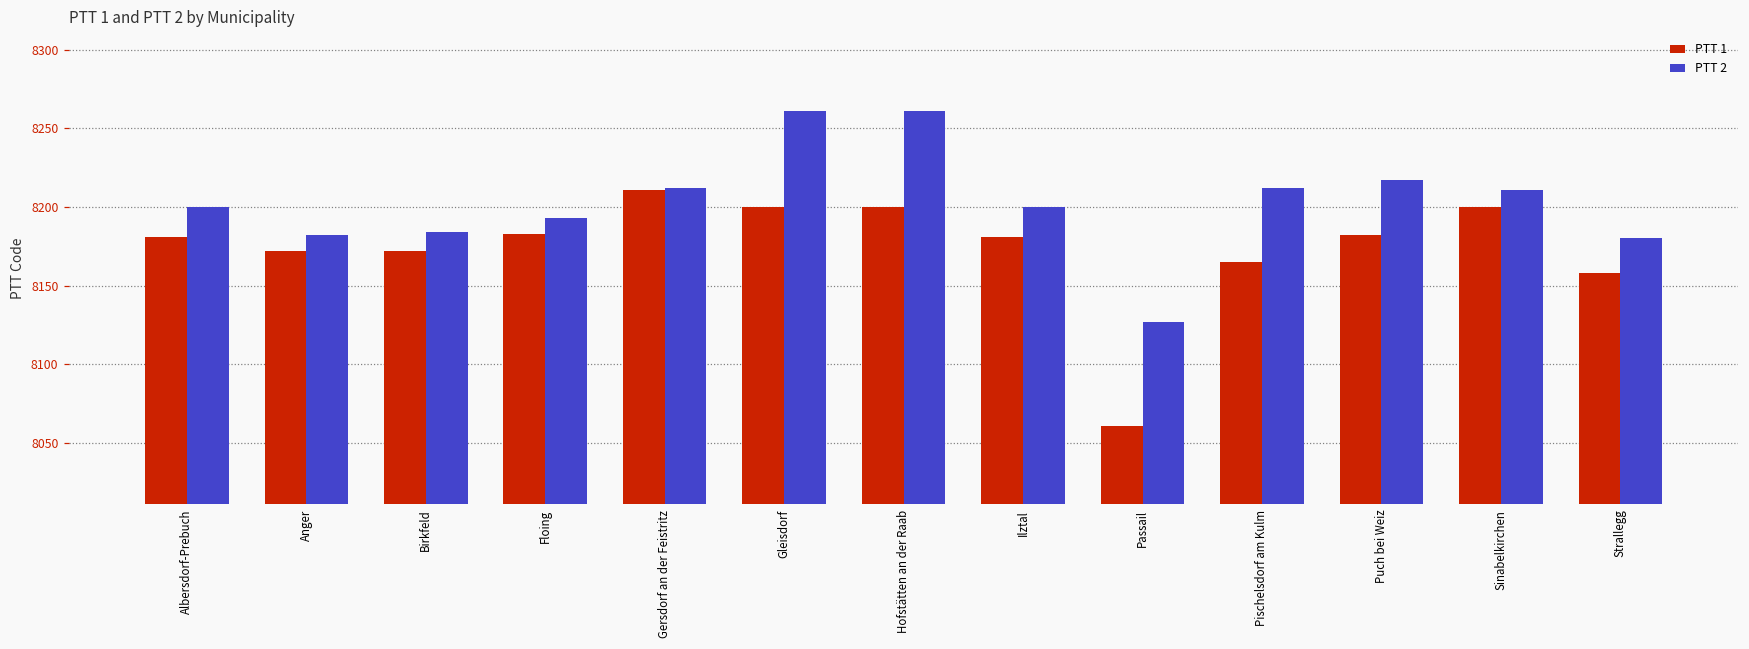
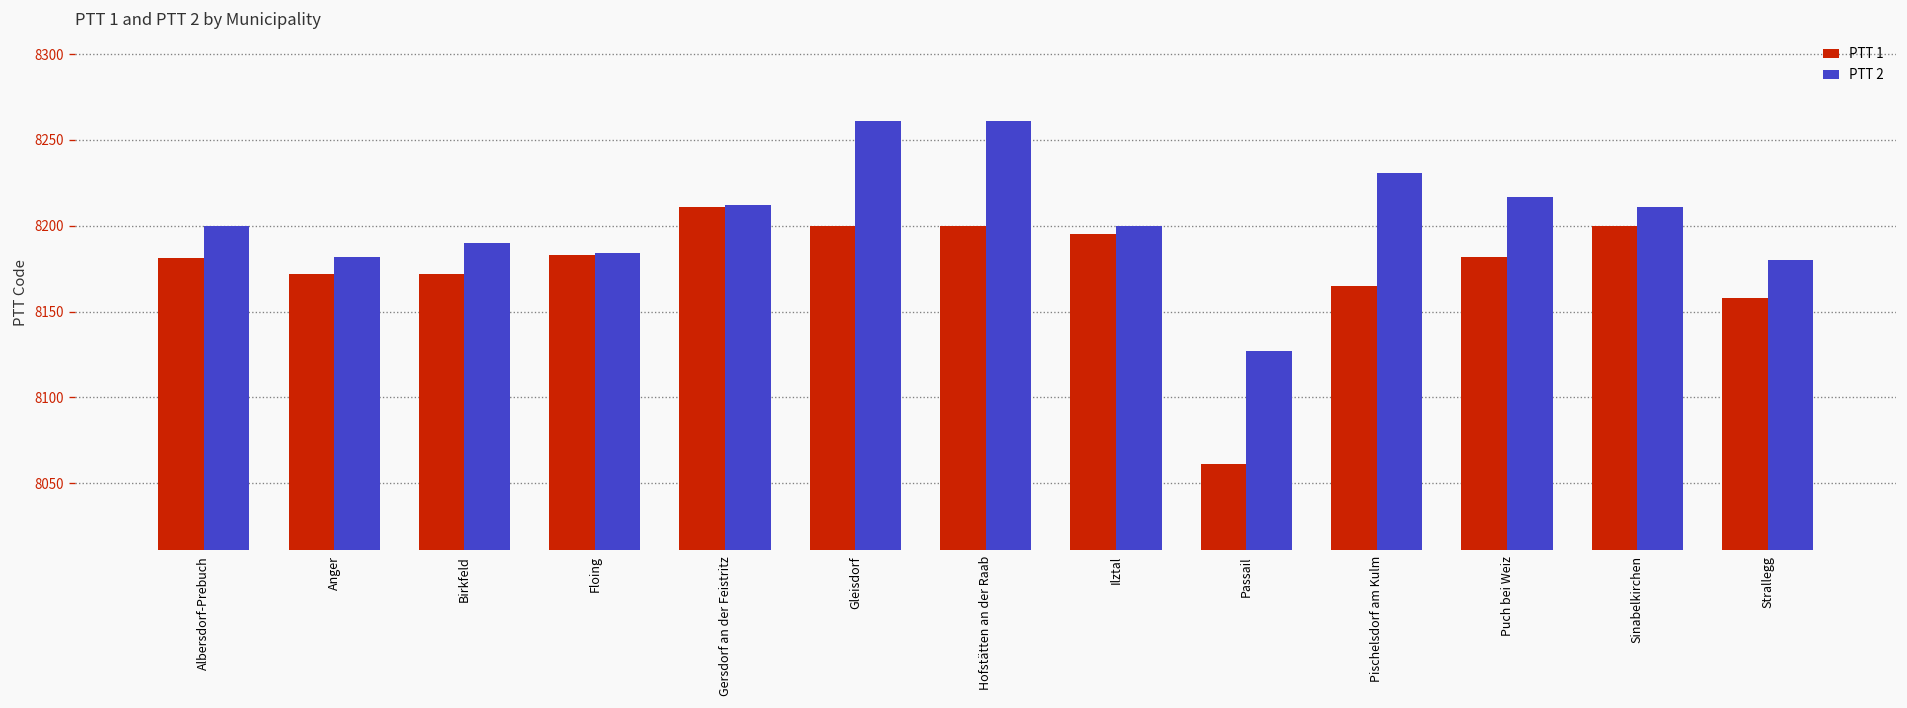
PTT 2, Birkfeld: 8184 -> 8190
PTT 2, Floing: 8193 -> 8184
PTT 1, Ilztal: 8181 -> 8195
PTT 2, Pischelsdorf am Kulm: 8212 -> 8231
